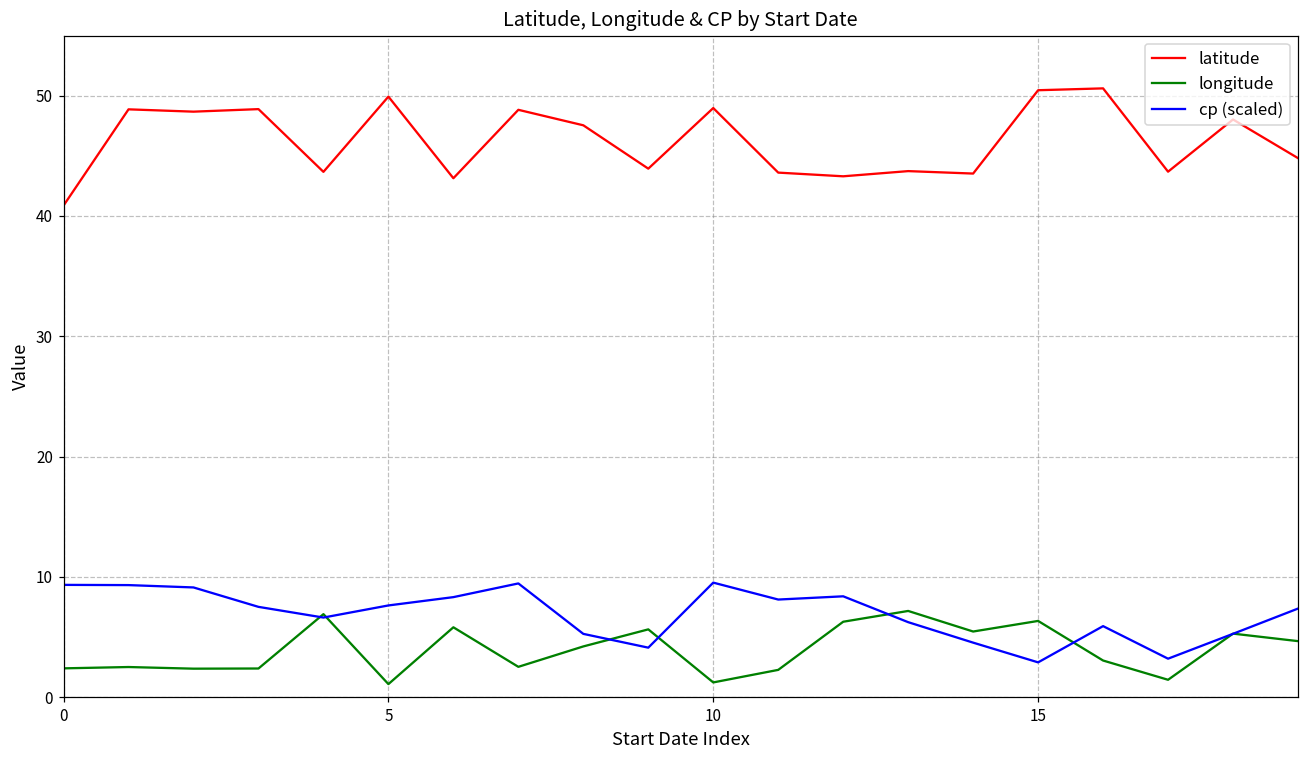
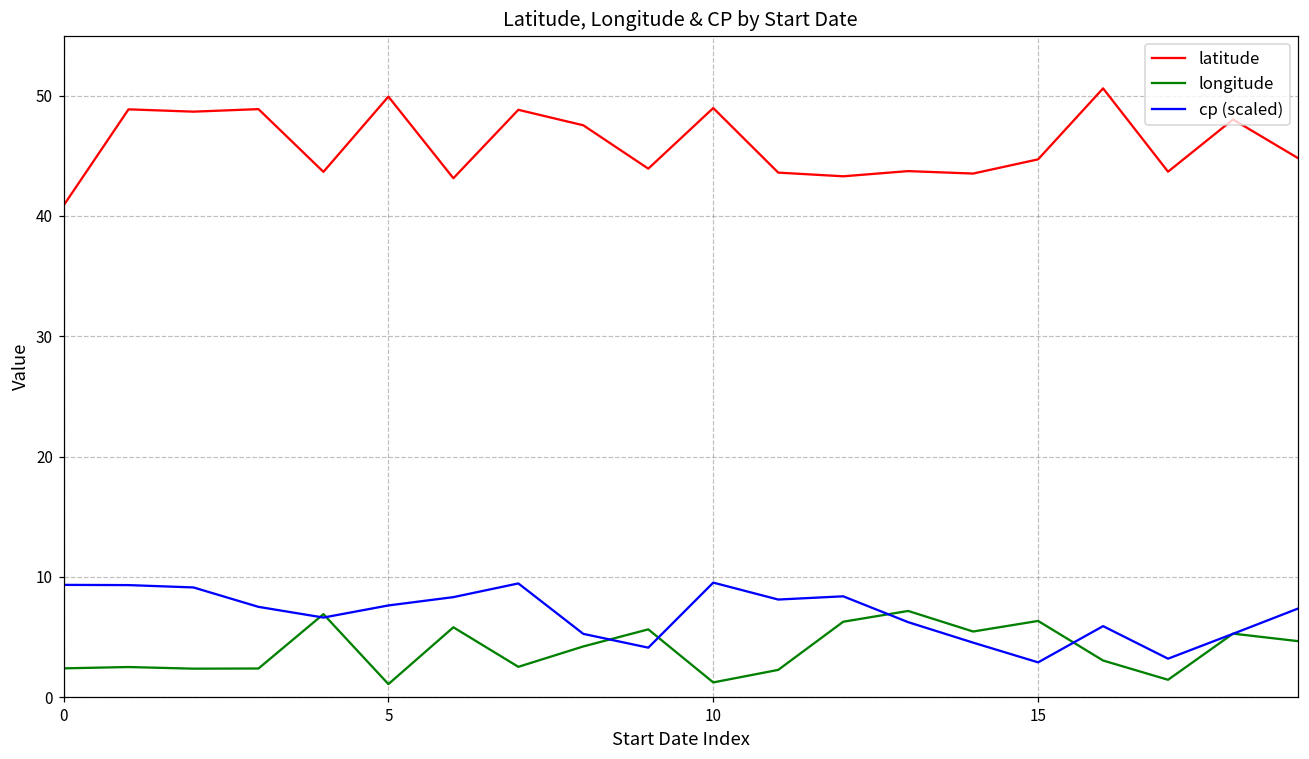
latitude, 15: 50.5 -> 44.7
